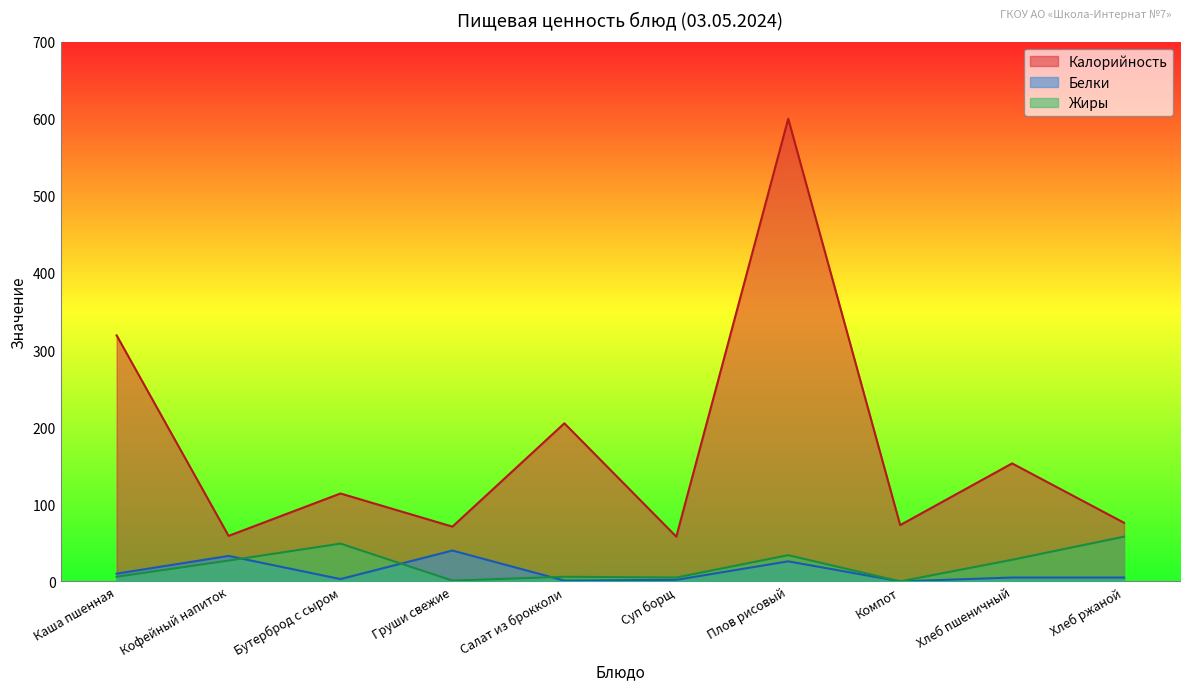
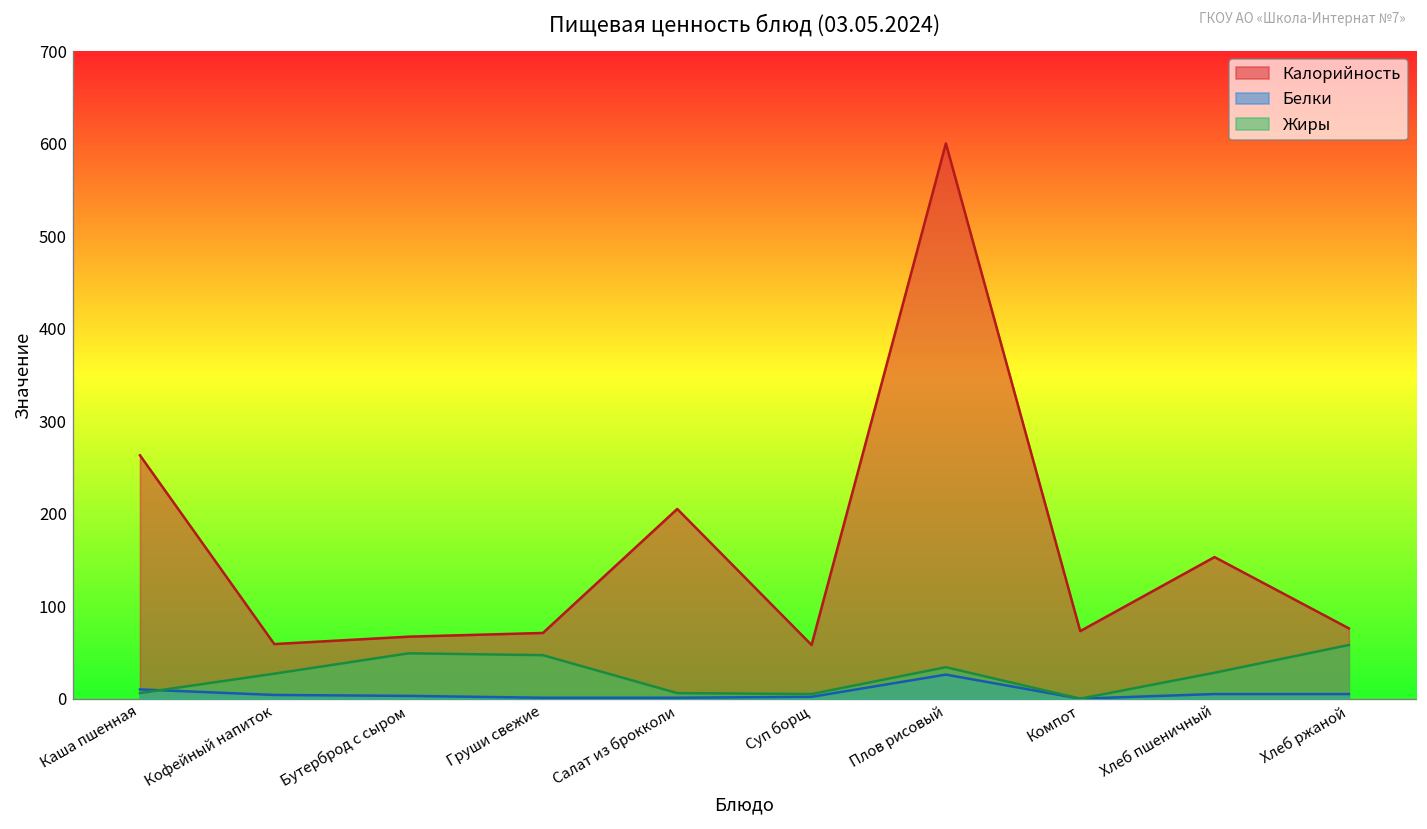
Калорийность, Каша пшенная: 320 -> 260
Белки, Кофейный напиток: 30 -> 0
Калорийность, Бутерброд с сыром: 110 -> 70
Белки, Груши свежие: 40 -> 0
Жиры, Груши свежие: 0 -> 50
